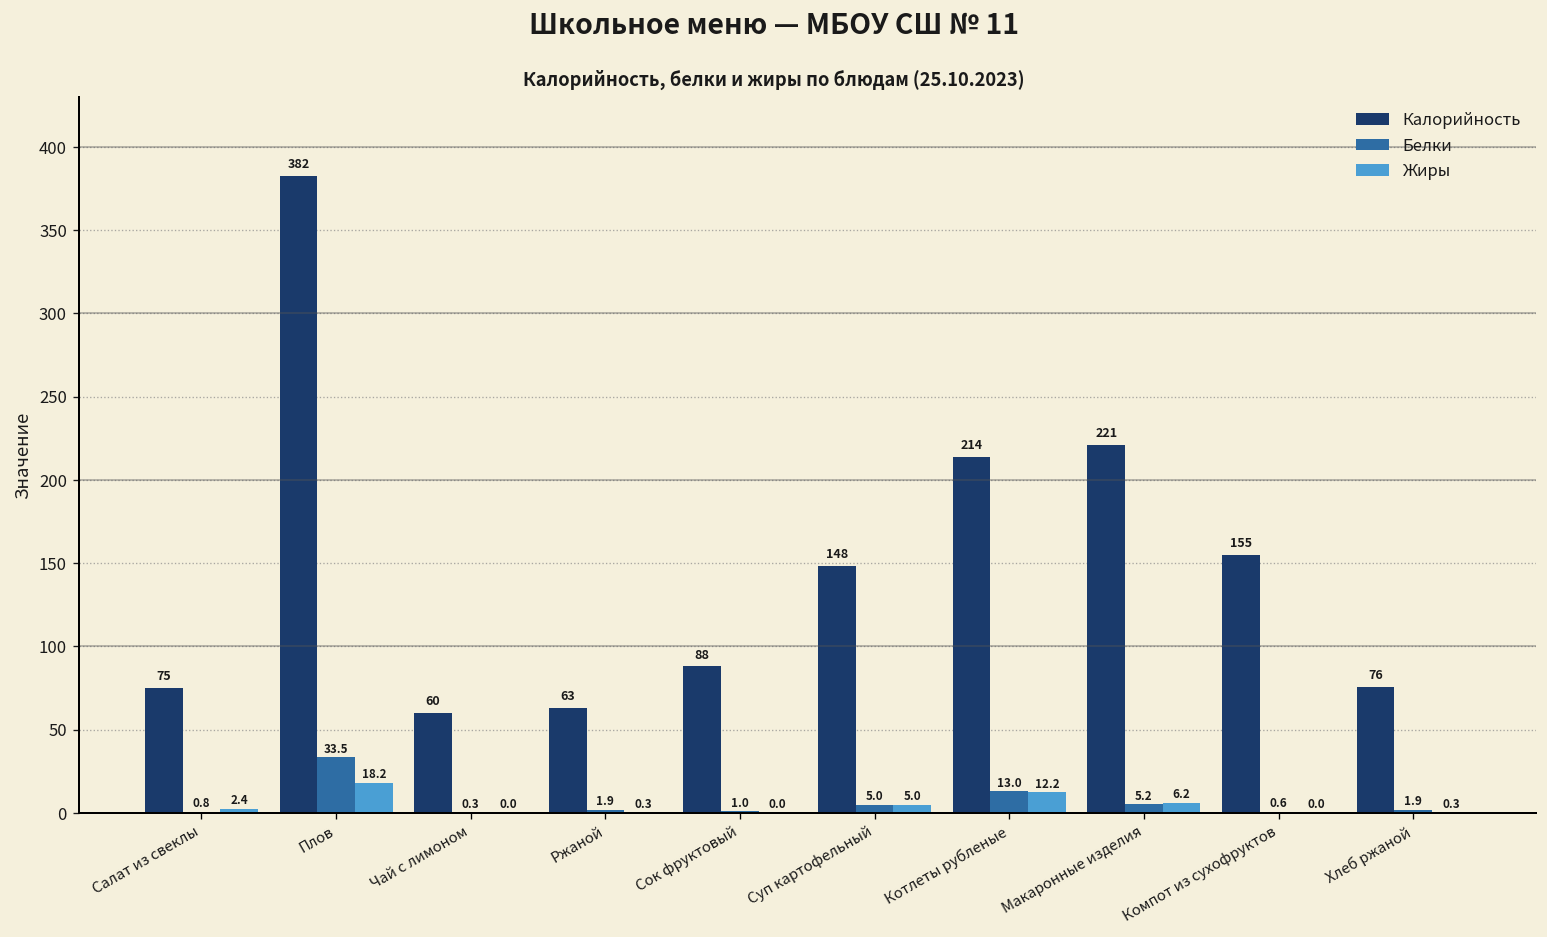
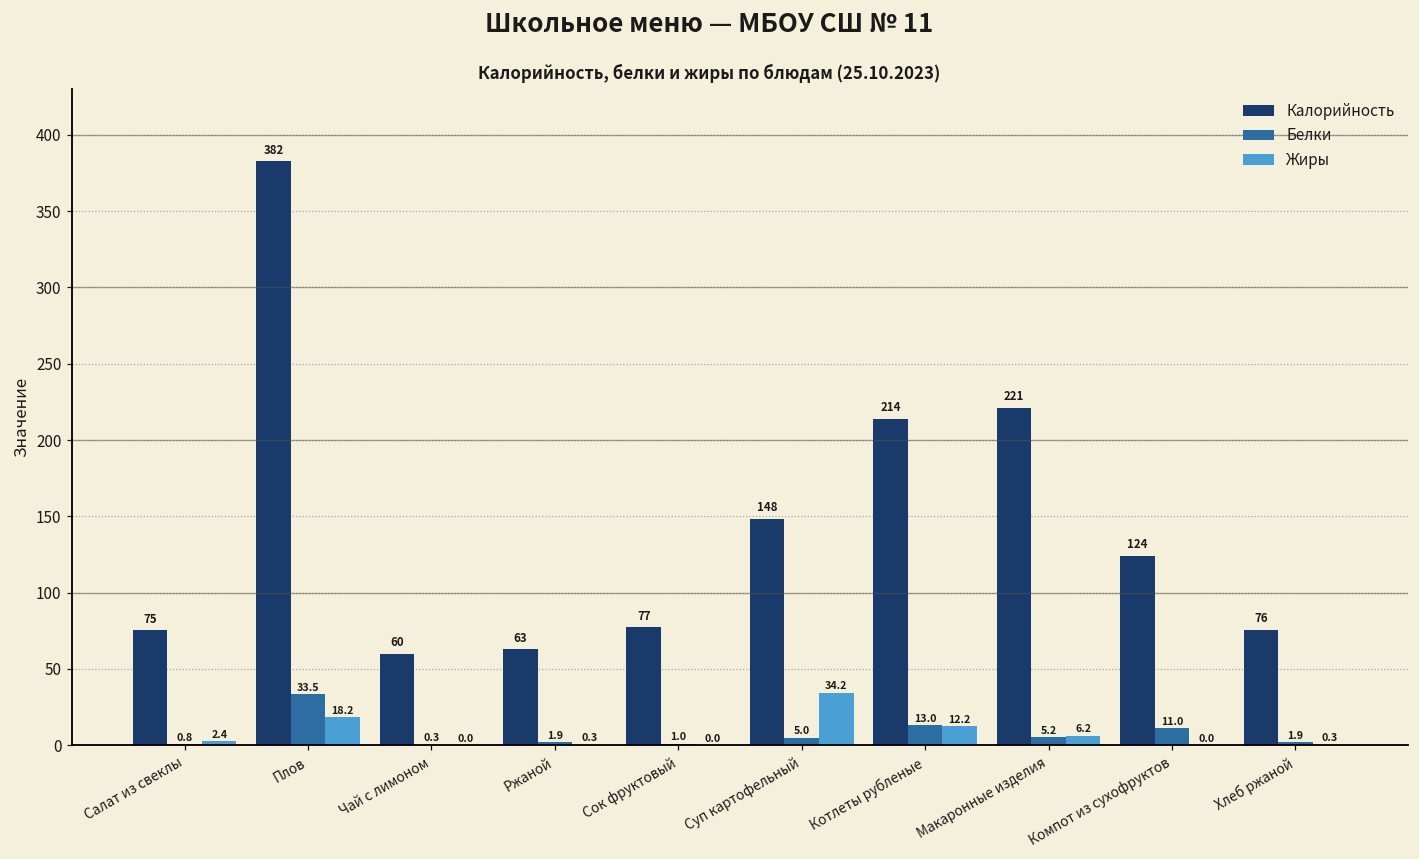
Калорийность, Сок фруктовый: 88 -> 77
Жиры, Суп картофельный: 5.0 -> 34.2
Калорийность, Компот из сухофруктов: 155 -> 124
Белки, Компот из сухофруктов: 0.6 -> 11.0
